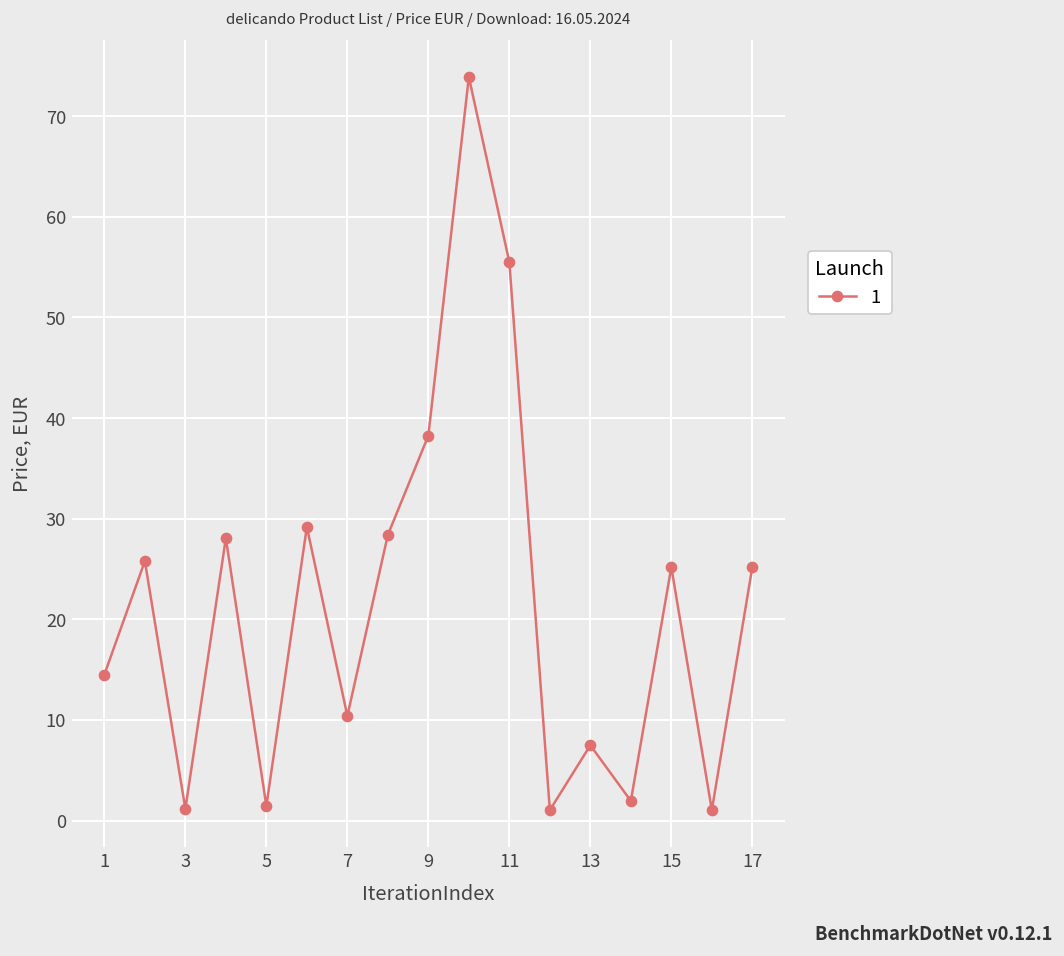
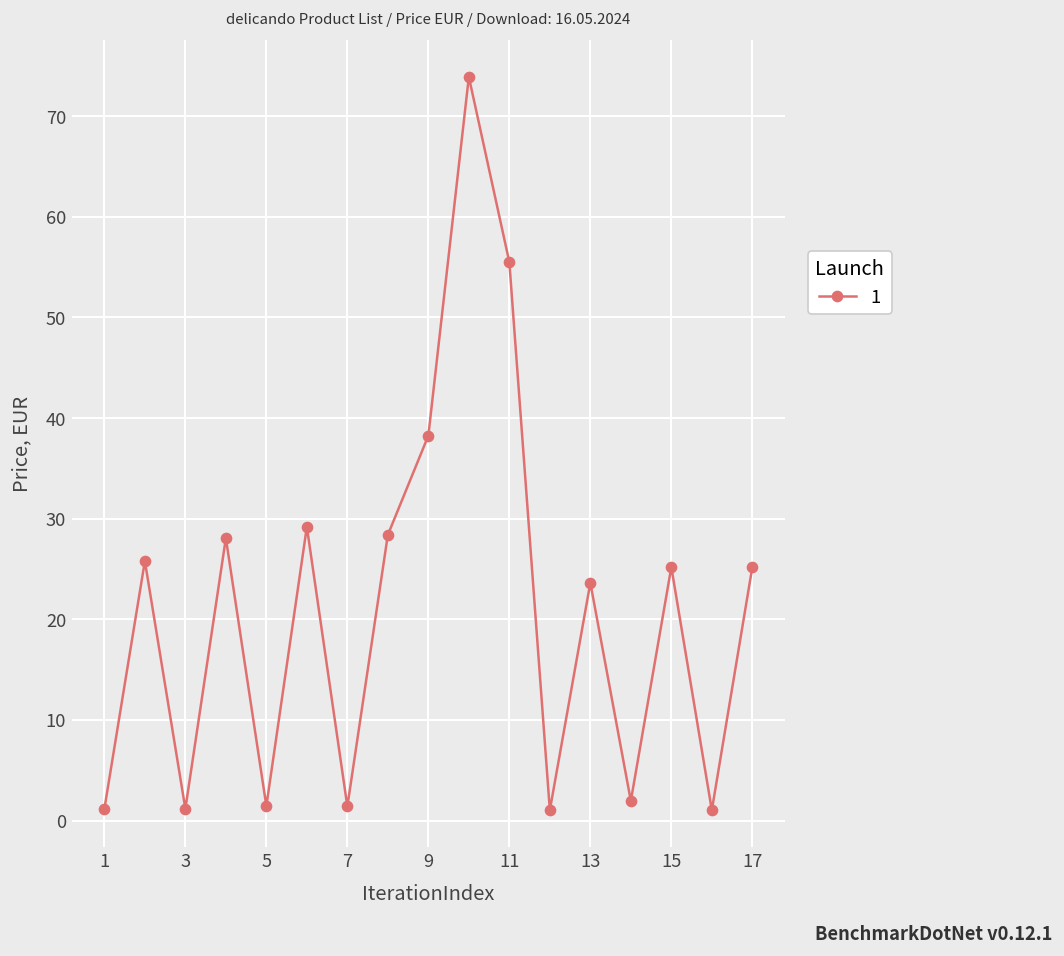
1: 15 -> 1
7: 10 -> 1
13: 8 -> 24
